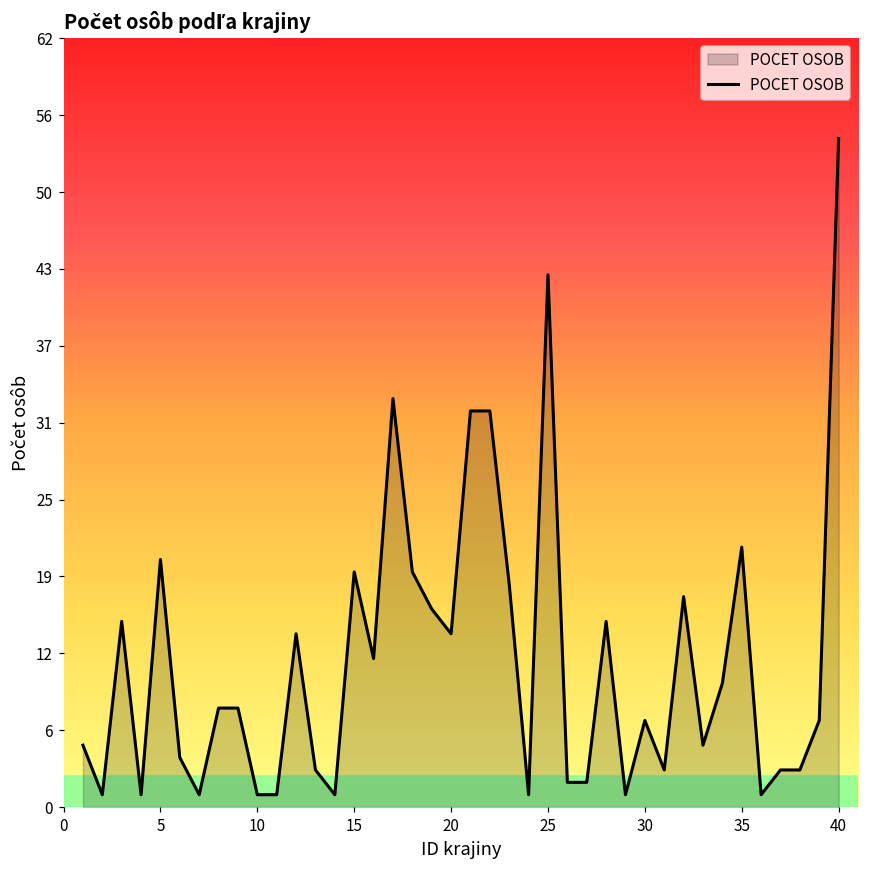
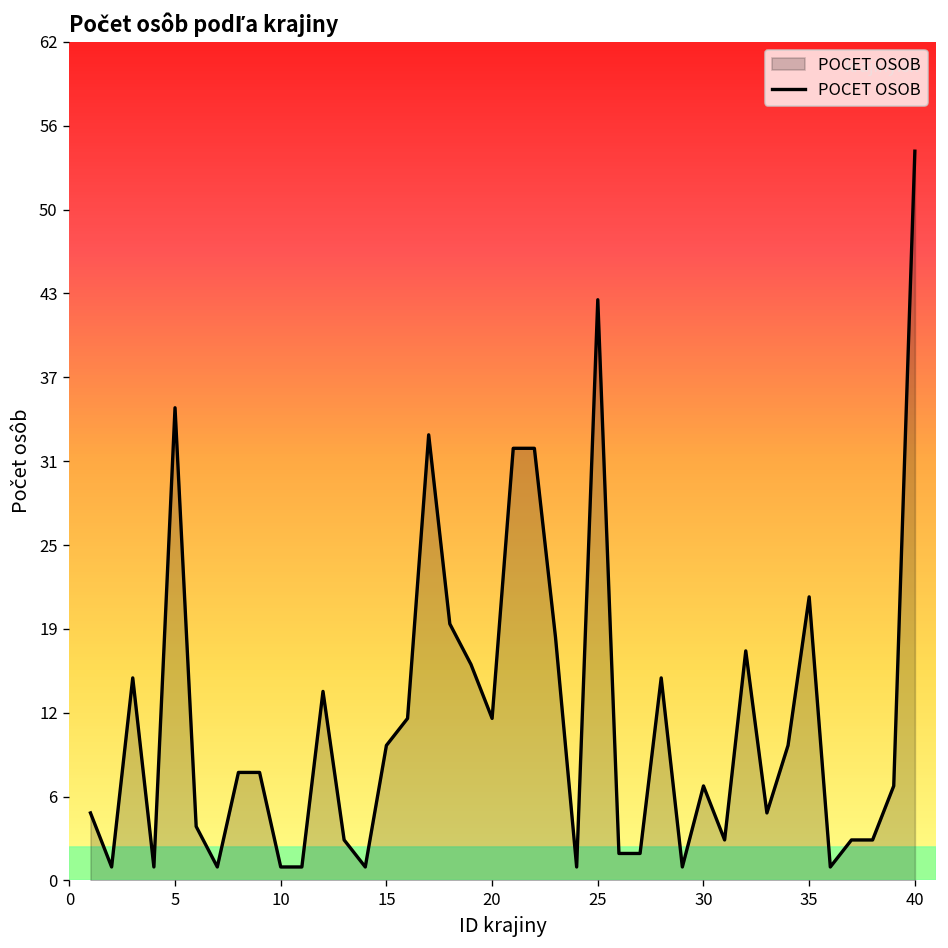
5: 20 -> 35
15: 19 -> 10
20: 14 -> 12
